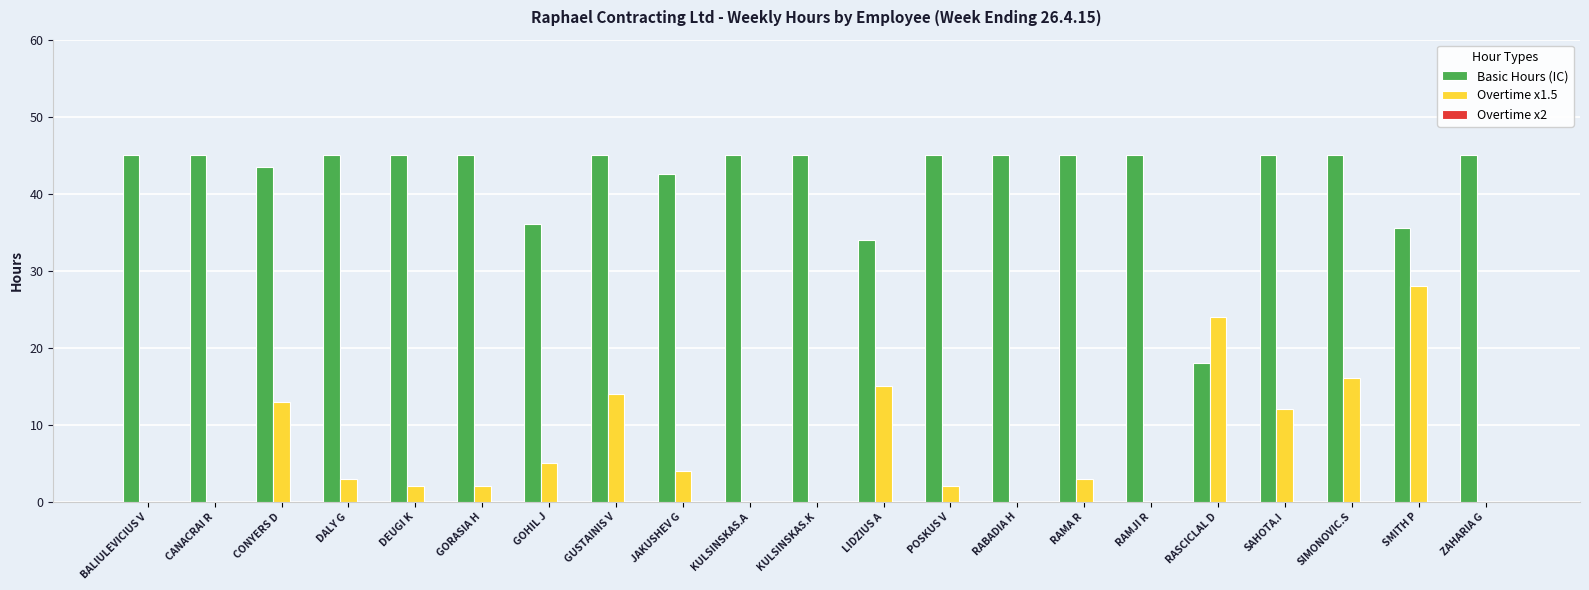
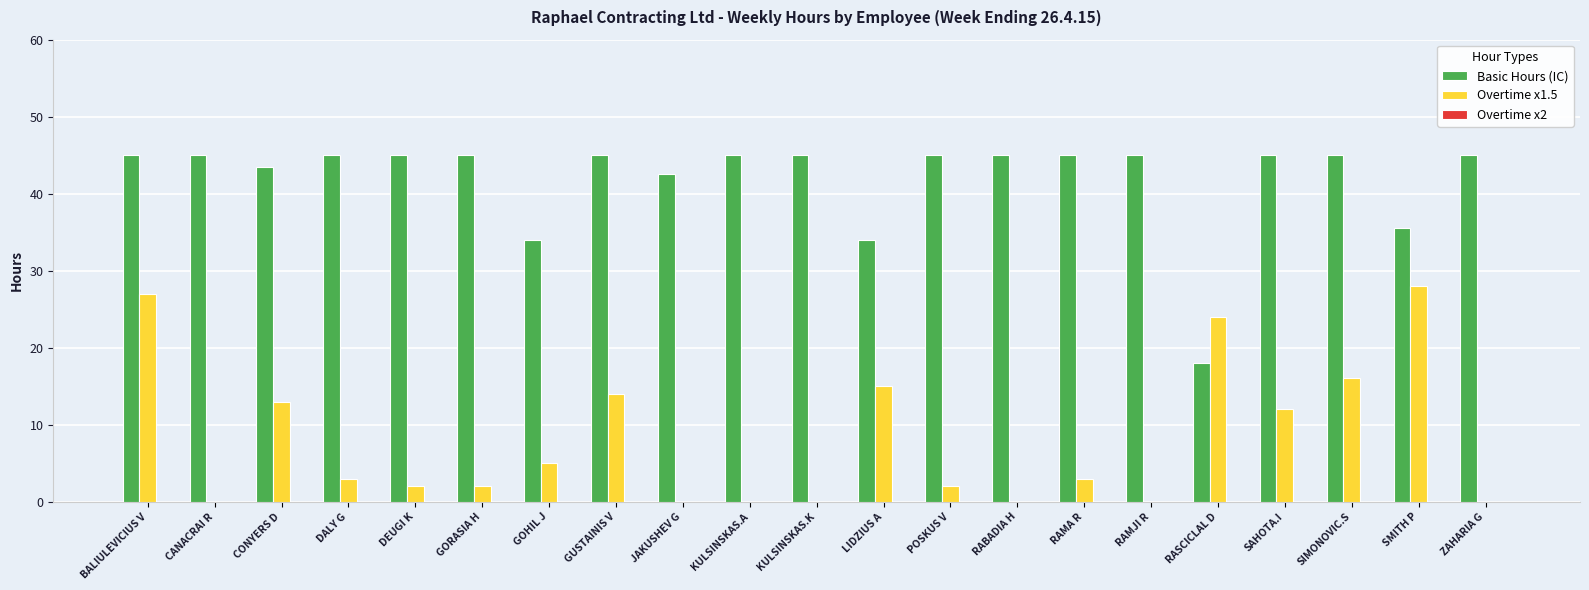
Overtime x1.5, BALIULEVICIUS V: 0 -> 27
Basic Hours (IC), GOHIL J: 36 -> 34
Overtime x1.5, JAKUSHEV G: 4 -> 0
